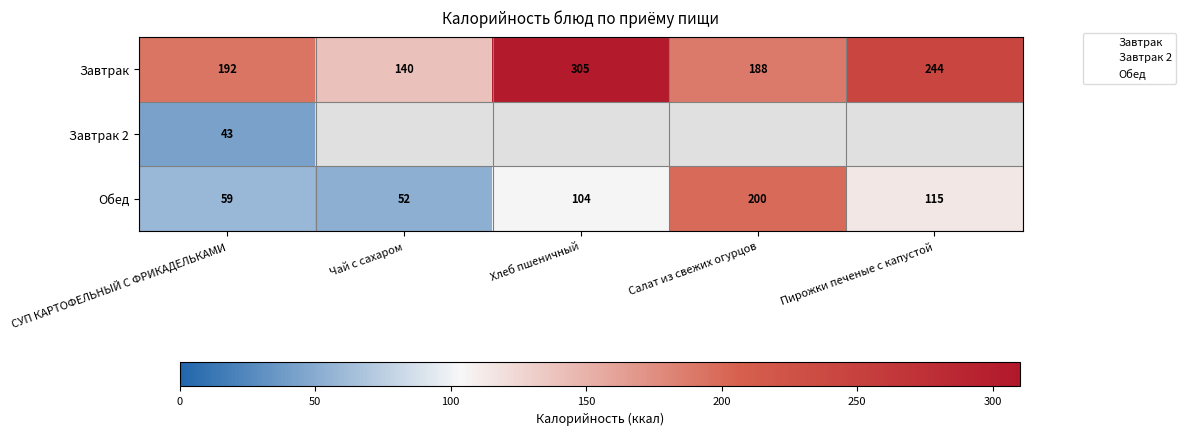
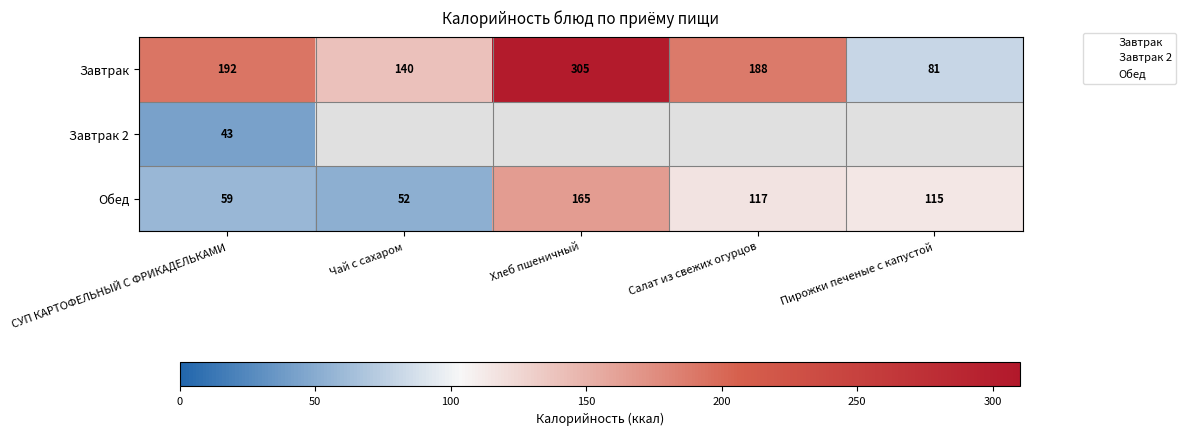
Завтрак, Пирожки печеные с капустой: 244 -> 81
Обед, Хлеб пшеничный: 104 -> 165
Обед, Салат из свежих огурцов: 200 -> 117
